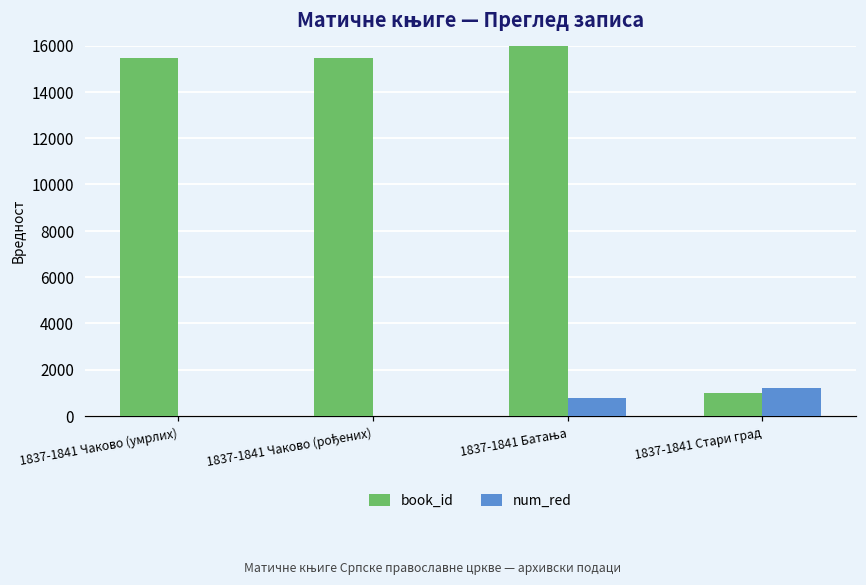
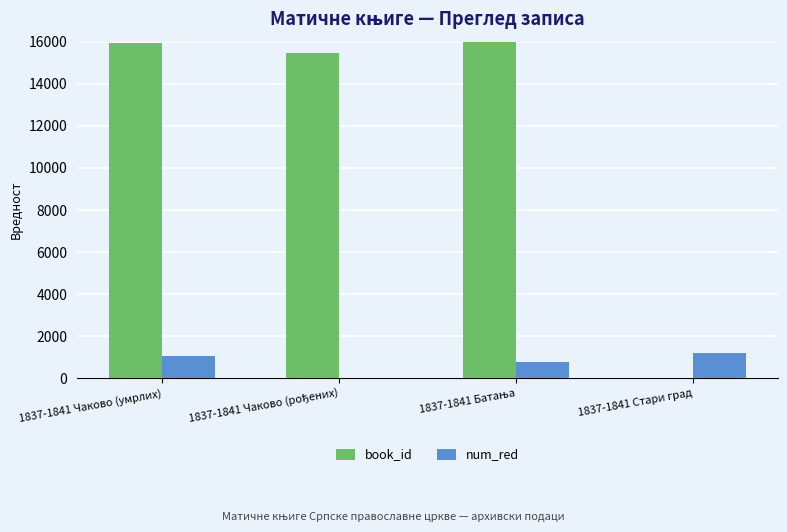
book_id, 1837-1841 Чаково (умрлих): 15500 -> 15900
num_red, 1837-1841 Чаково (умрлих): 0 -> 1100
book_id, 1837-1841 Стари град: 1000 -> 0
